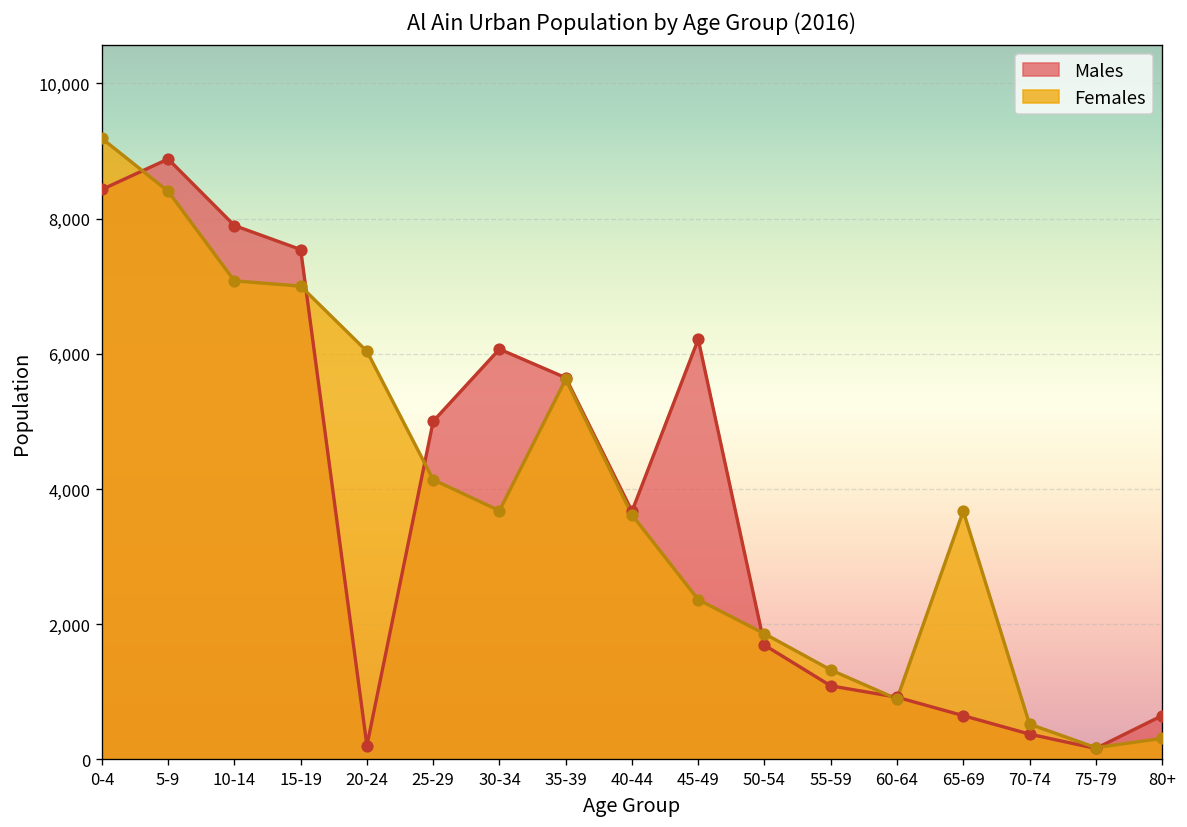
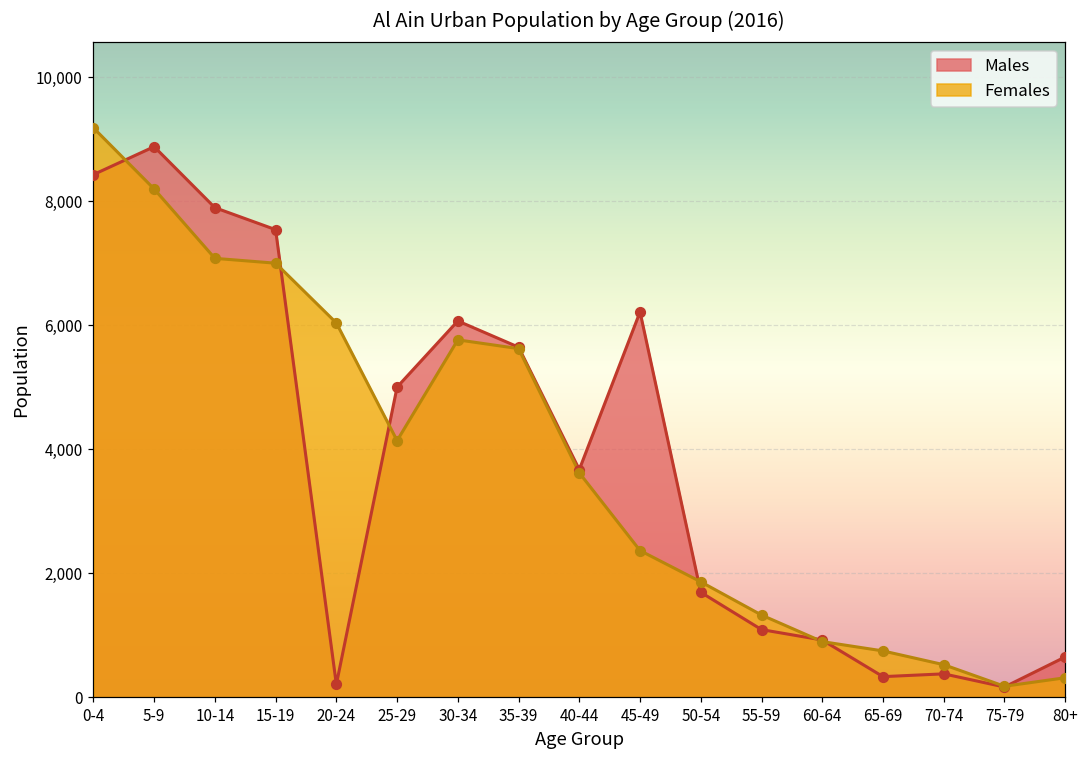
Females, 5-9: 8,400 -> 8,200
Females, 30-34: 3,700 -> 5,800
Males, 65-69: 600 -> 300
Females, 65-69: 3,700 -> 700
